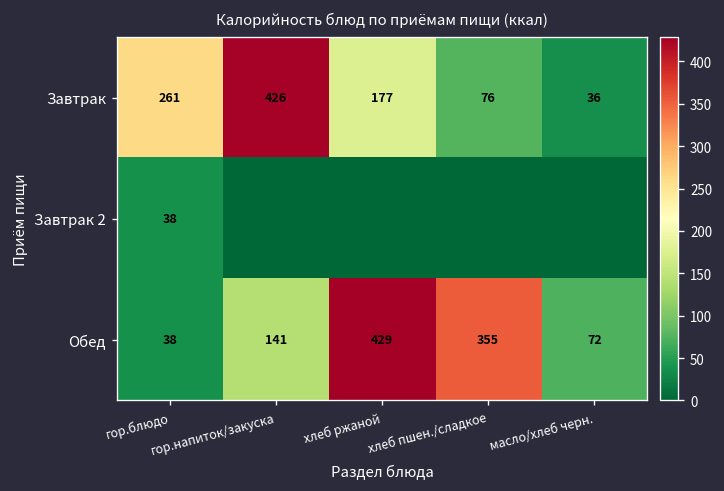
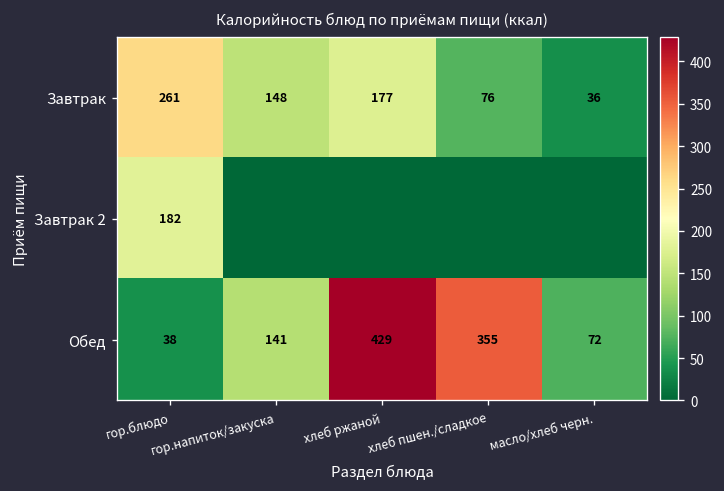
Завтрак, гор.напиток/закуска: 426 -> 148
Завтрак 2, гор.блюдо: 38 -> 182
